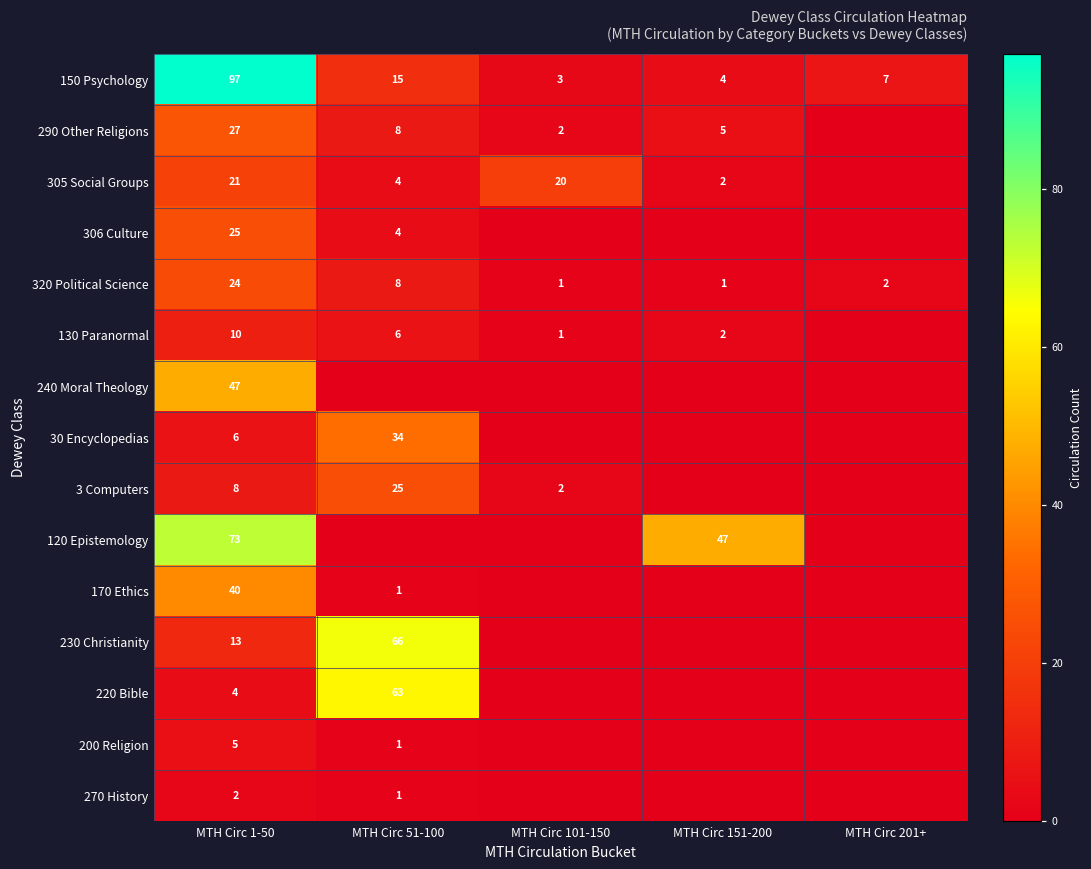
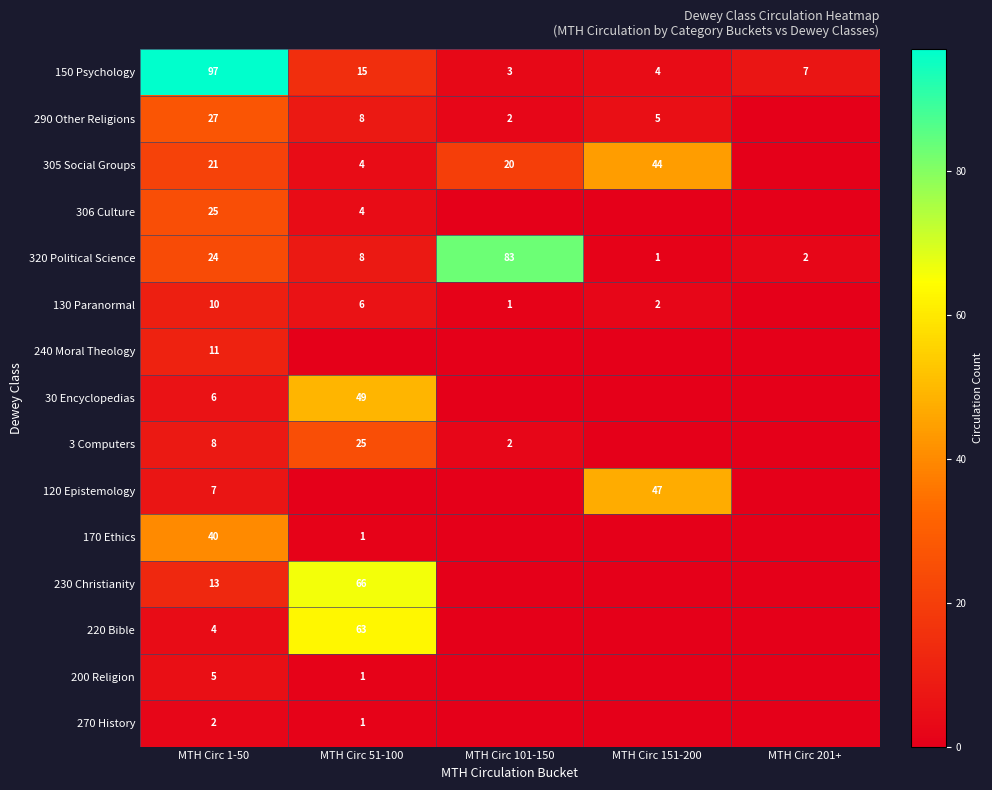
305 Social Groups, MTH Circ 151-200: 2 -> 44
320 Political Science, MTH Circ 101-150: 1 -> 83
240 Moral Theology, MTH Circ 1-50: 47 -> 11
30 Encyclopedias, MTH Circ 51-100: 34 -> 49
120 Epistemology, MTH Circ 1-50: 73 -> 7
